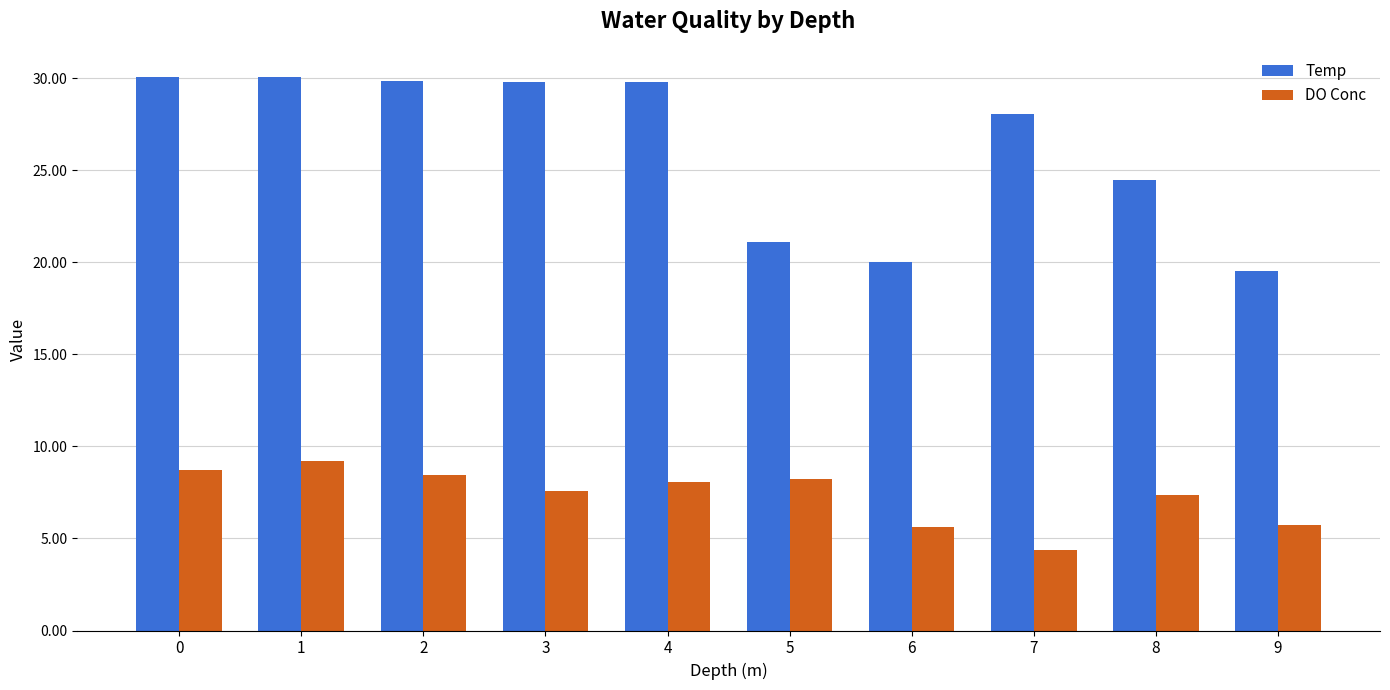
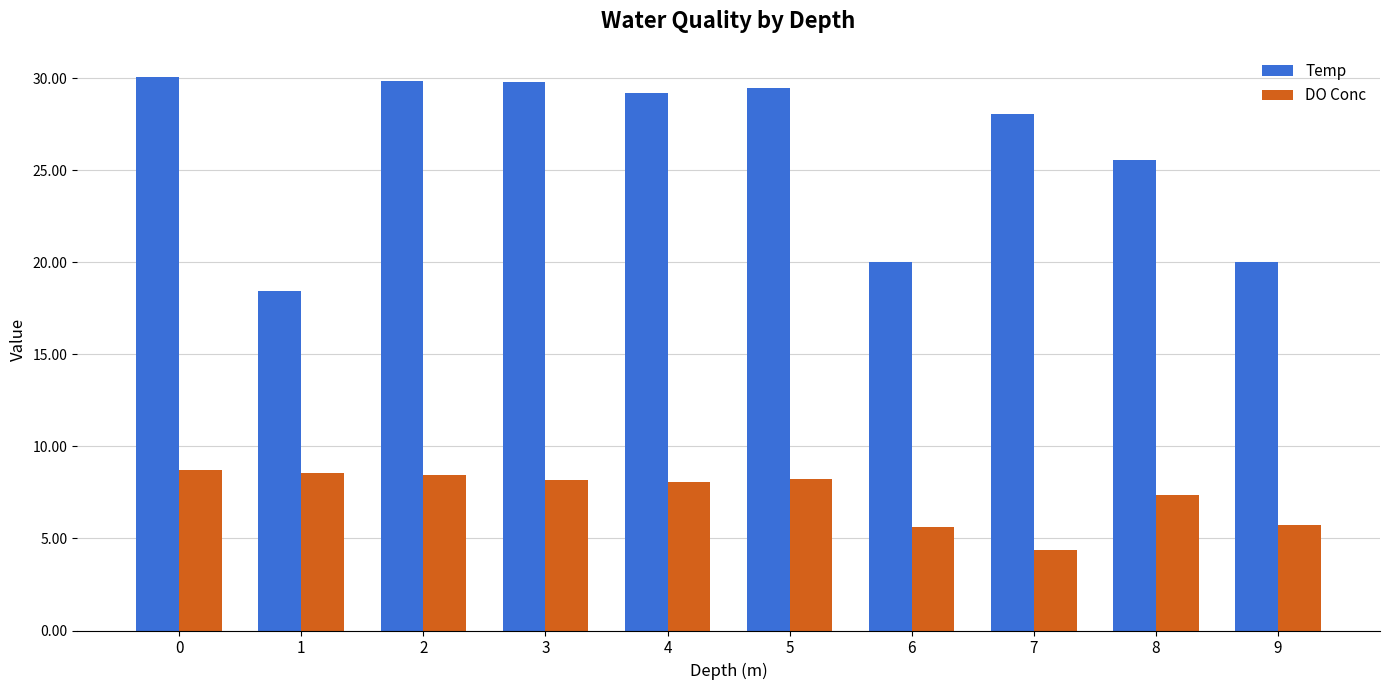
Temp, 1: 30.0 -> 18.4
DO Conc, 1: 9.2 -> 8.6
DO Conc, 3: 7.6 -> 8.2
Temp, 4: 29.8 -> 29.2
Temp, 5: 21.1 -> 29.5
Temp, 8: 24.5 -> 25.5
Temp, 9: 19.5 -> 20.0
